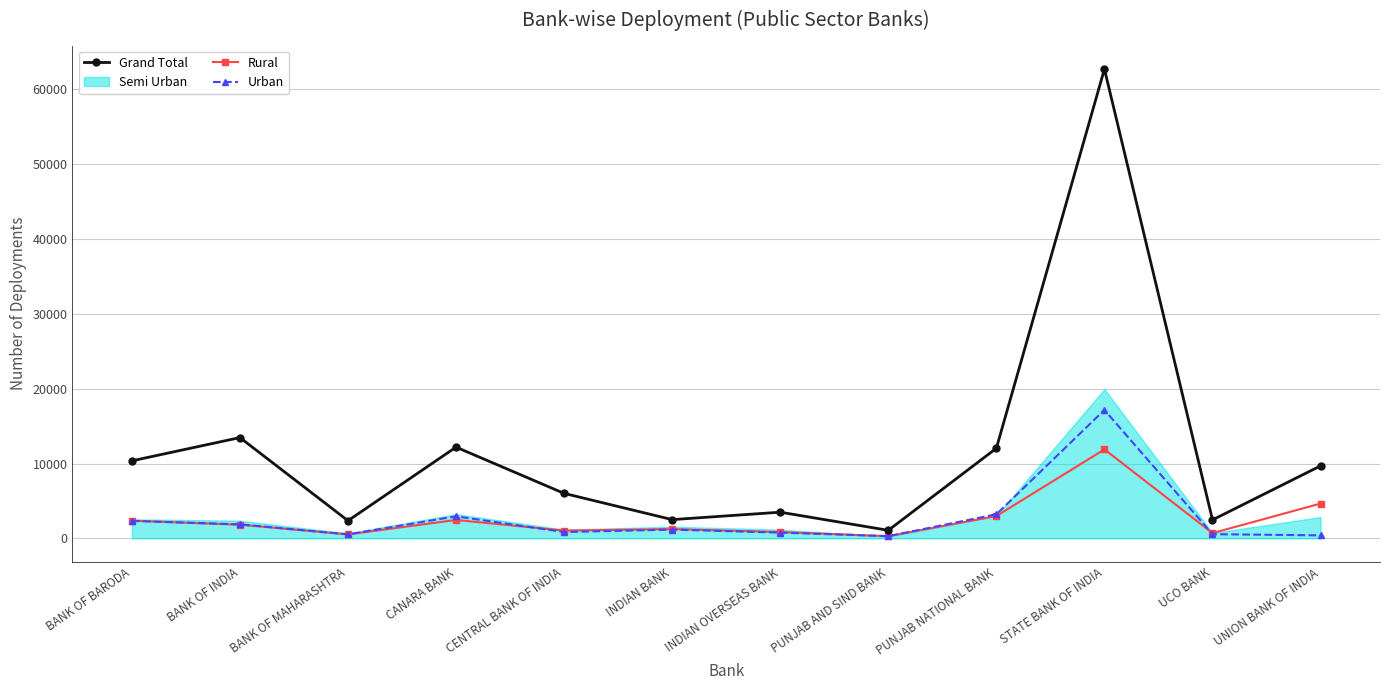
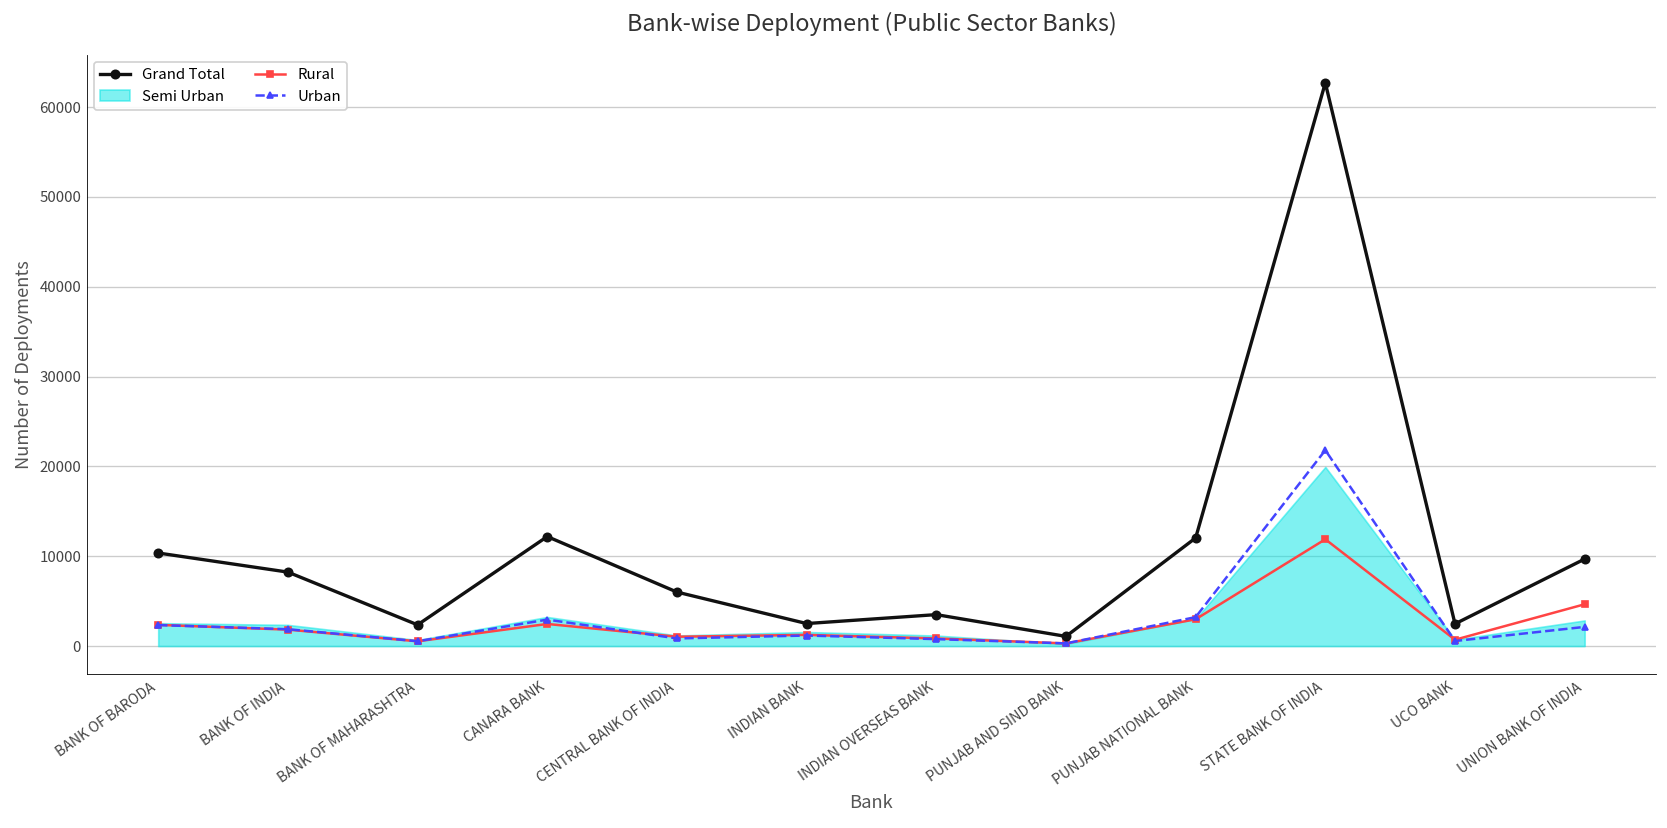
Grand Total, BANK OF INDIA: 13000 -> 8000
Urban, STATE BANK OF INDIA: 17000 -> 22000
Urban, UNION BANK OF INDIA: 0 -> 2000
